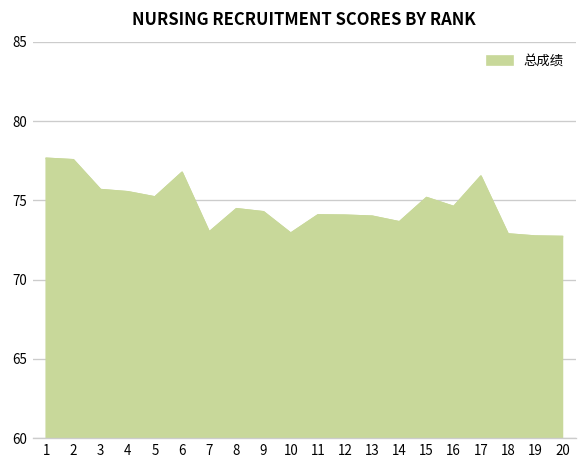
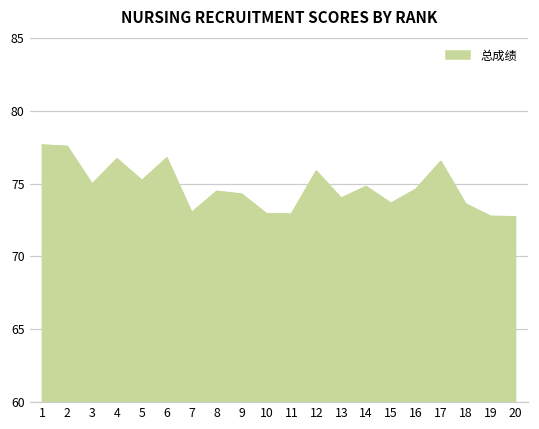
3: 75.7 -> 75.0
4: 75.5 -> 76.7
11: 74.1 -> 72.9
12: 74.1 -> 75.9
14: 73.6 -> 74.8
15: 75.2 -> 73.6
18: 72.9 -> 73.6
